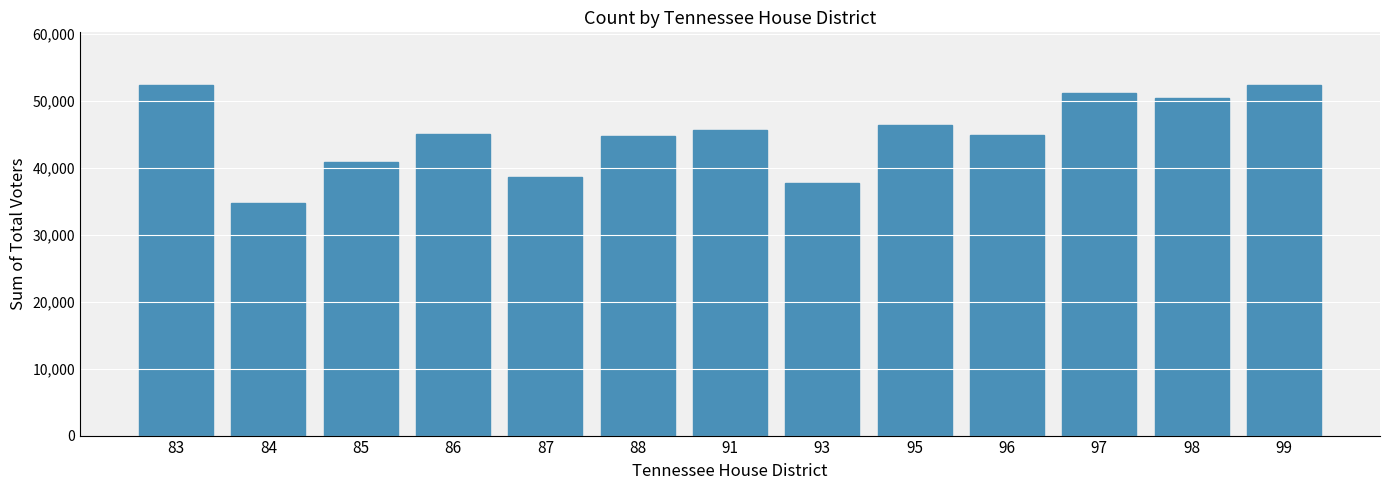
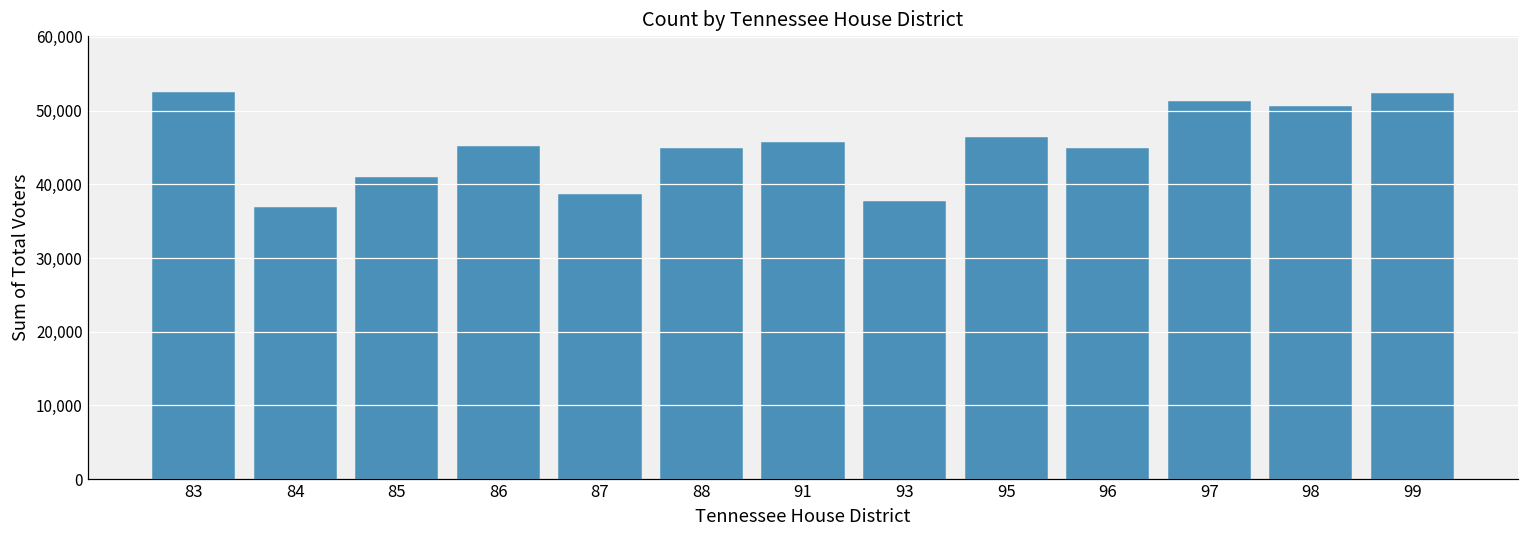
84: 35,000 -> 37,000
